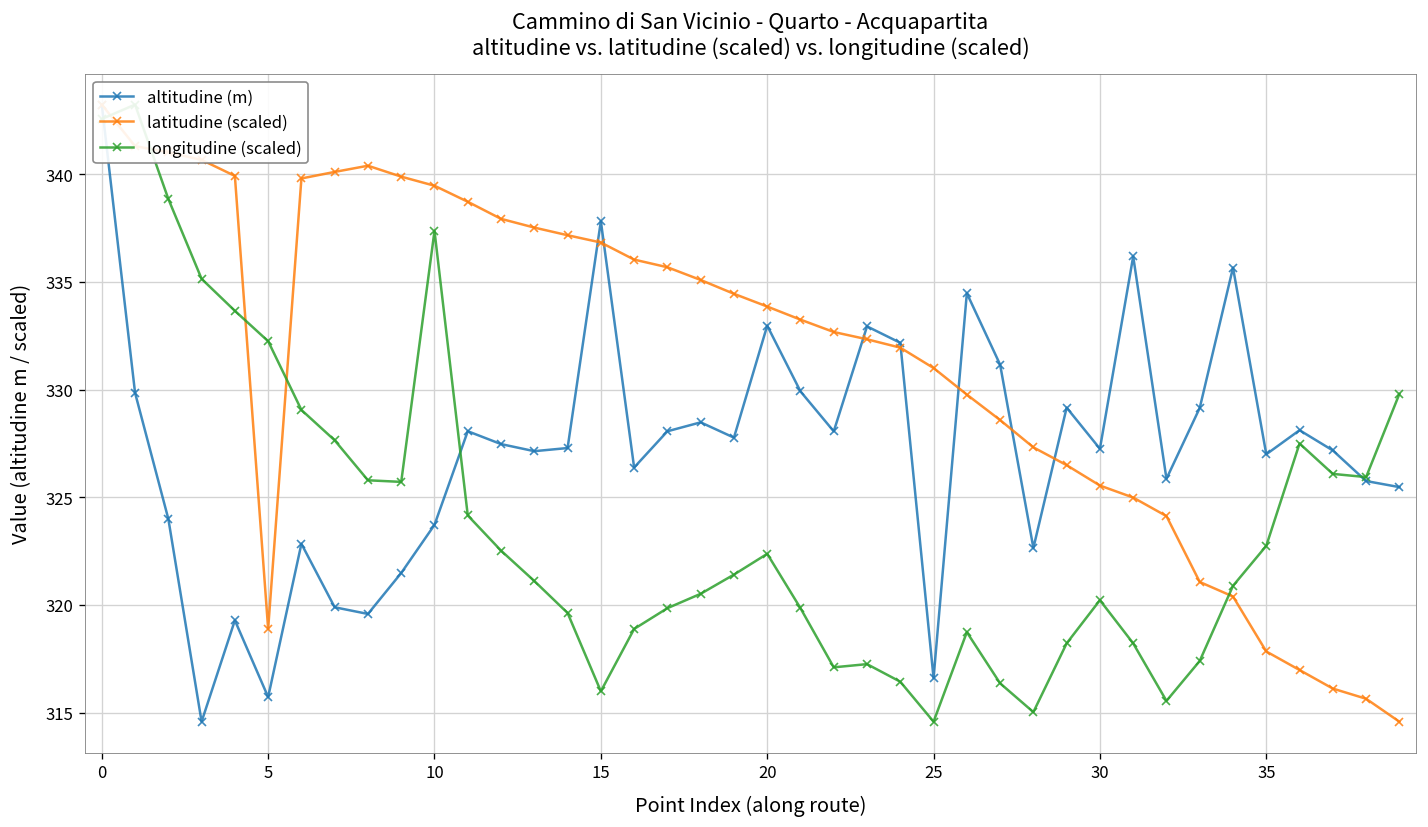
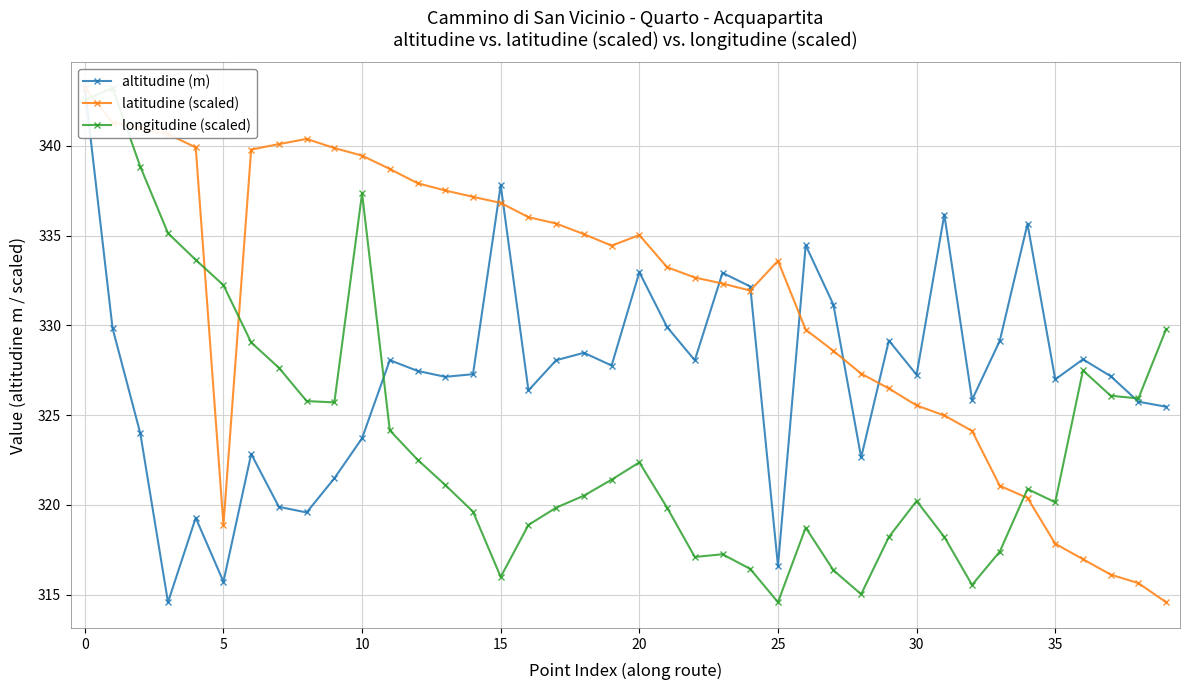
latitudine (scaled), 20: 333.9 -> 335.0
latitudine (scaled), 25: 331.0 -> 333.6
longitudine (scaled), 35: 322.7 -> 320.1
